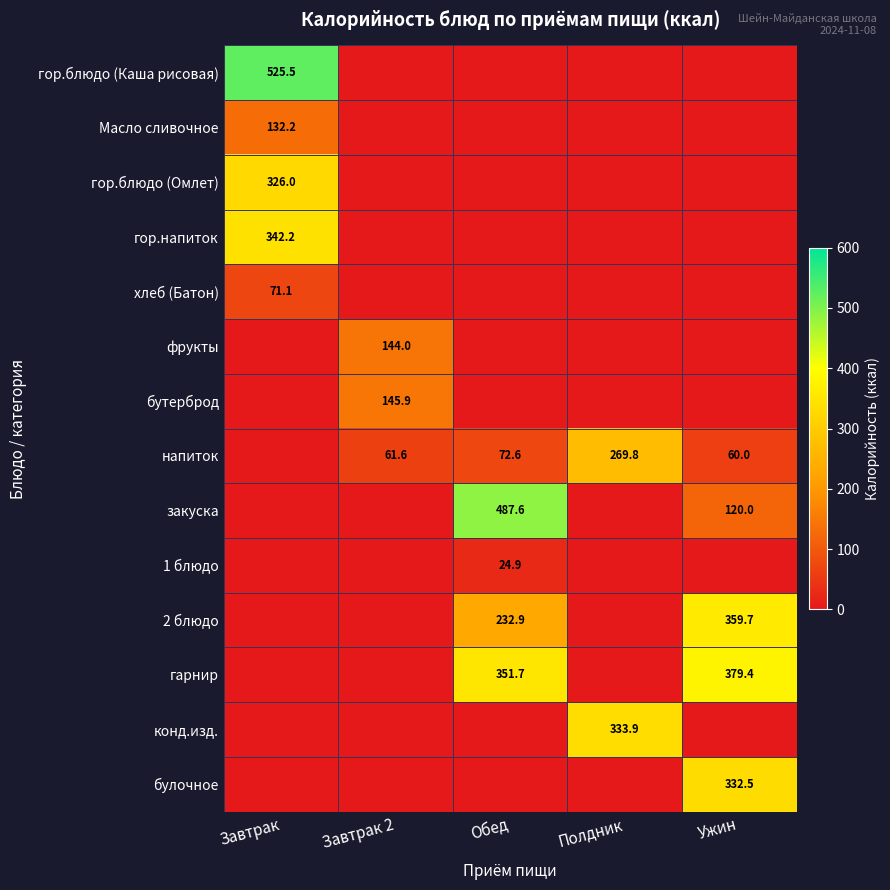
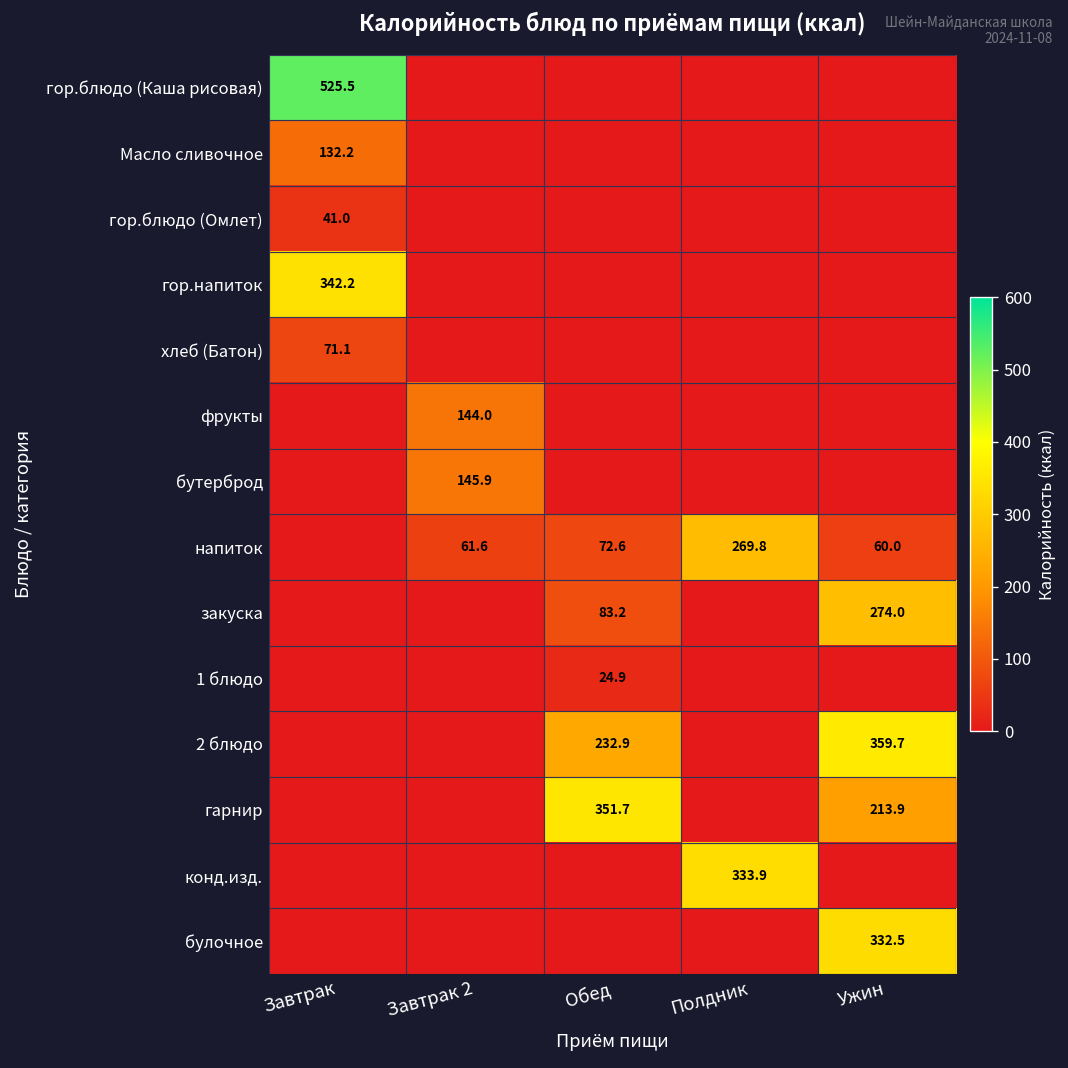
гор.блюдо (Омлет), Завтрак: 326.0 -> 41.0
закуска, Обед: 487.6 -> 83.2
закуска, Ужин: 120.0 -> 274.0
гарнир, Ужин: 379.4 -> 213.9
